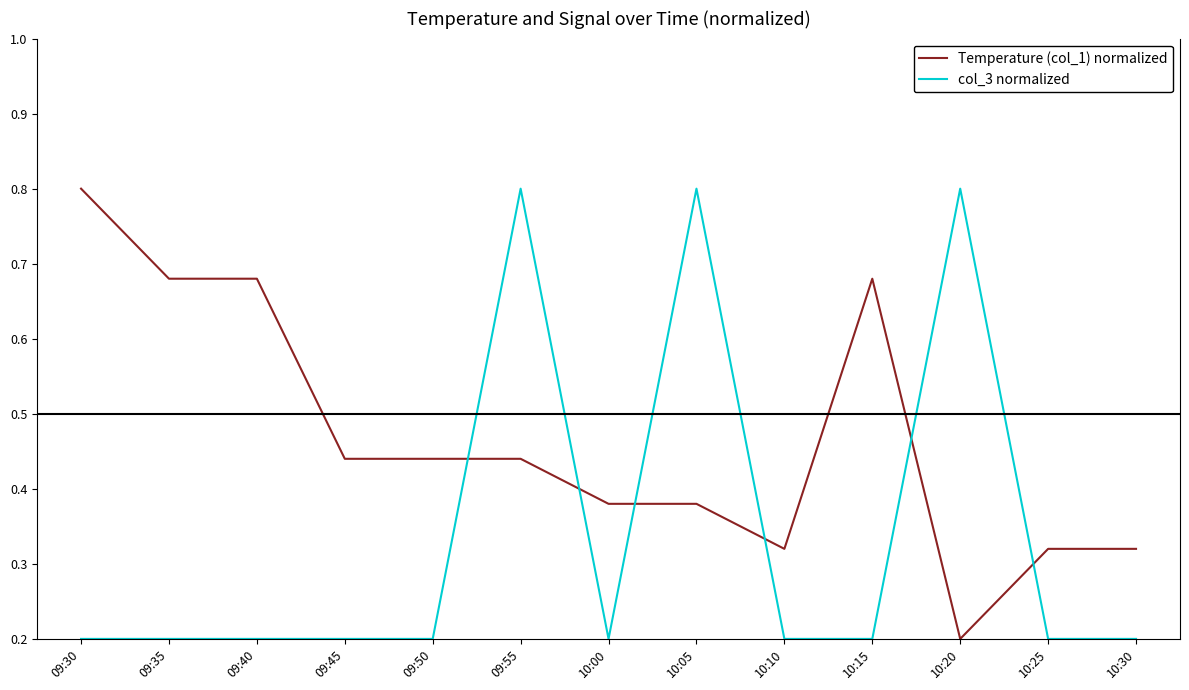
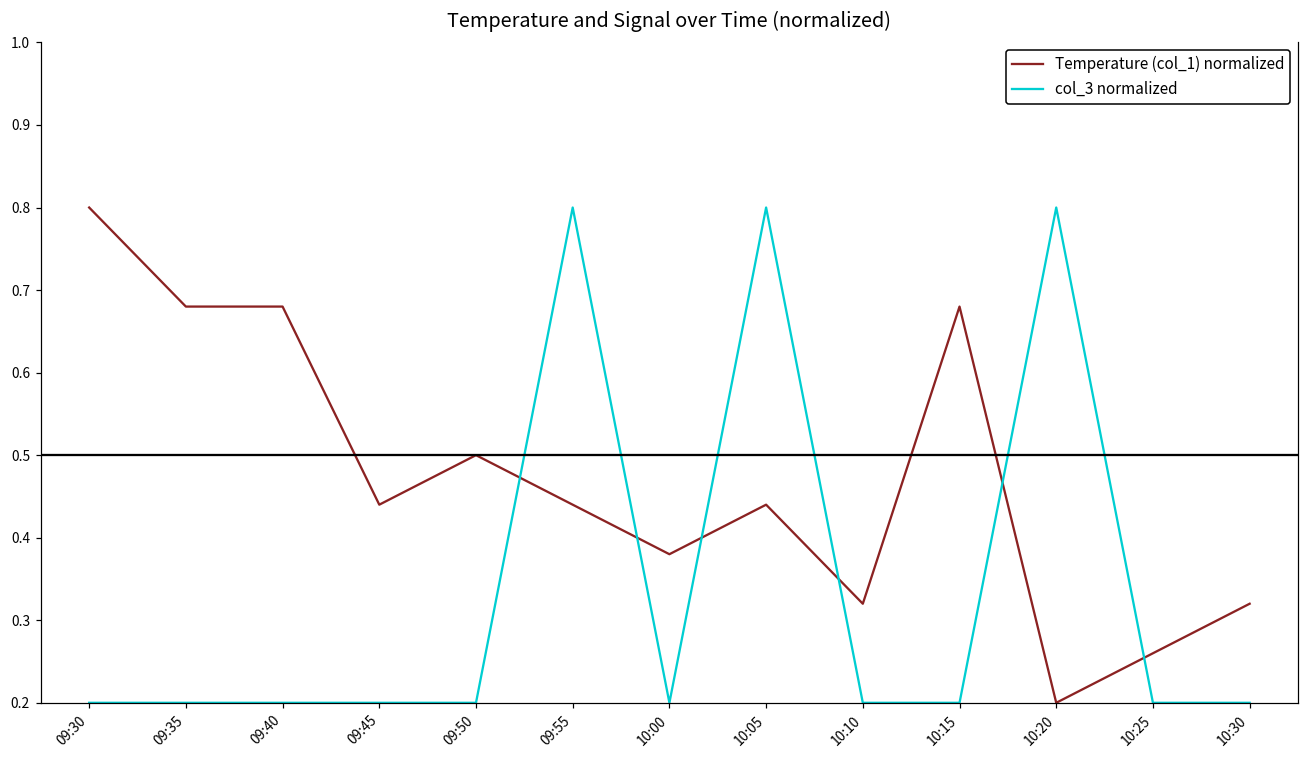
Temperature (col_1) normalized, 09:50: 0.44 -> 0.50
Temperature (col_1) normalized, 10:05: 0.38 -> 0.44
Temperature (col_1) normalized, 10:25: 0.32 -> 0.26
